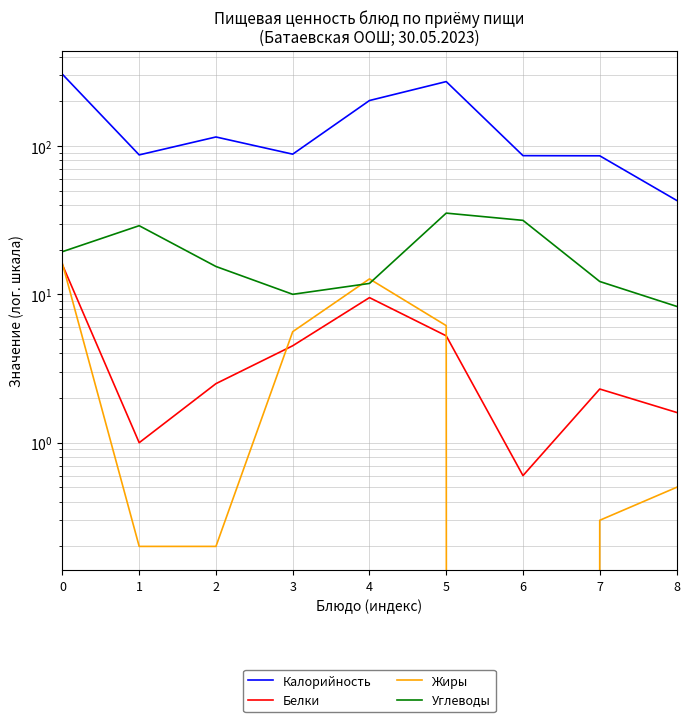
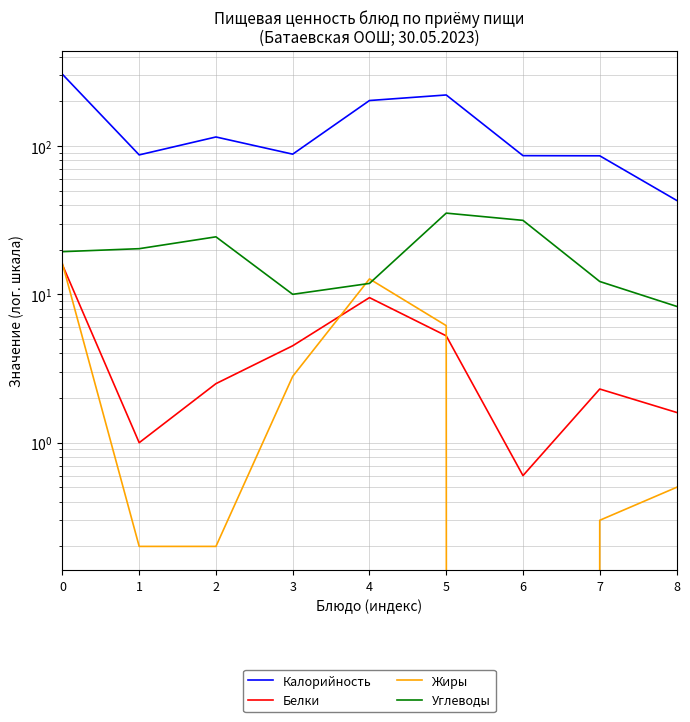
Углеводы, 1: 29 -> 20
Углеводы, 2: 15 -> 24
Жиры, 3: 5.6 -> 2.8
Калорийность, 5: 270 -> 220
